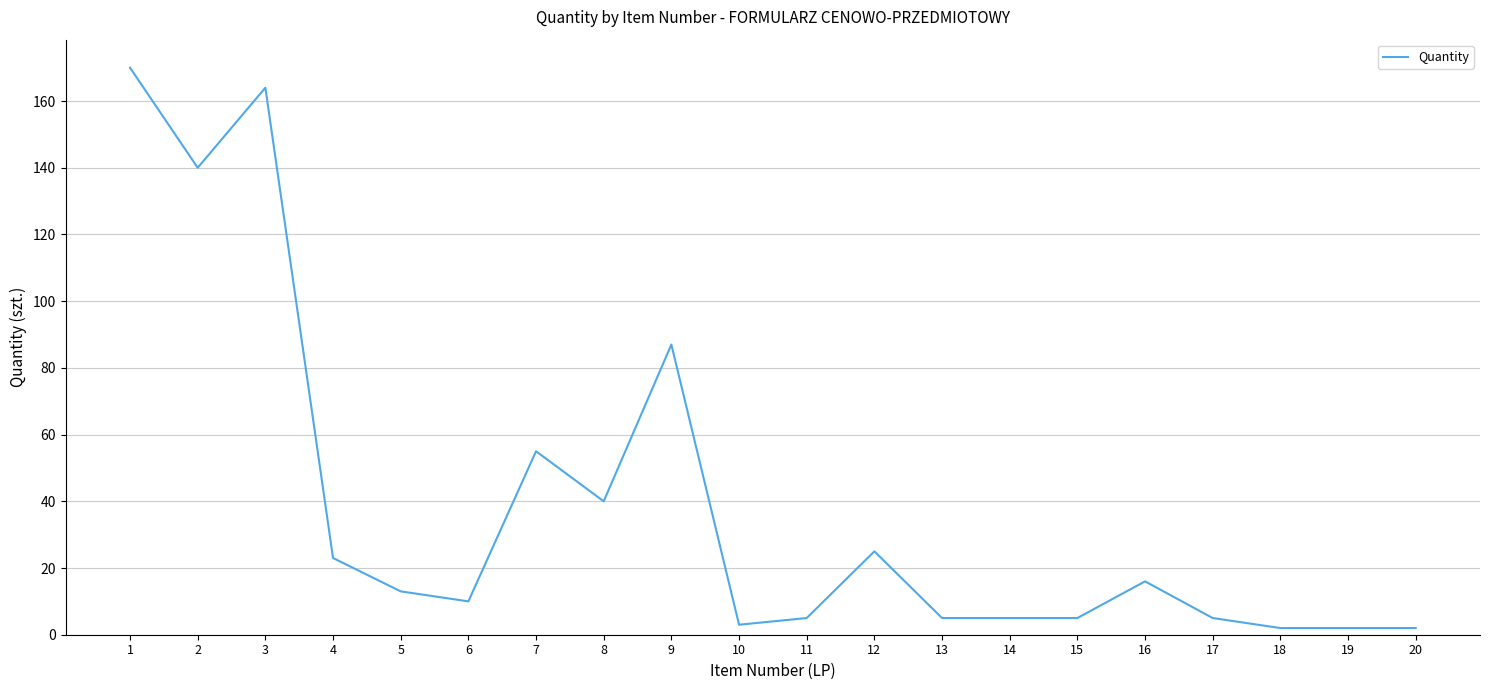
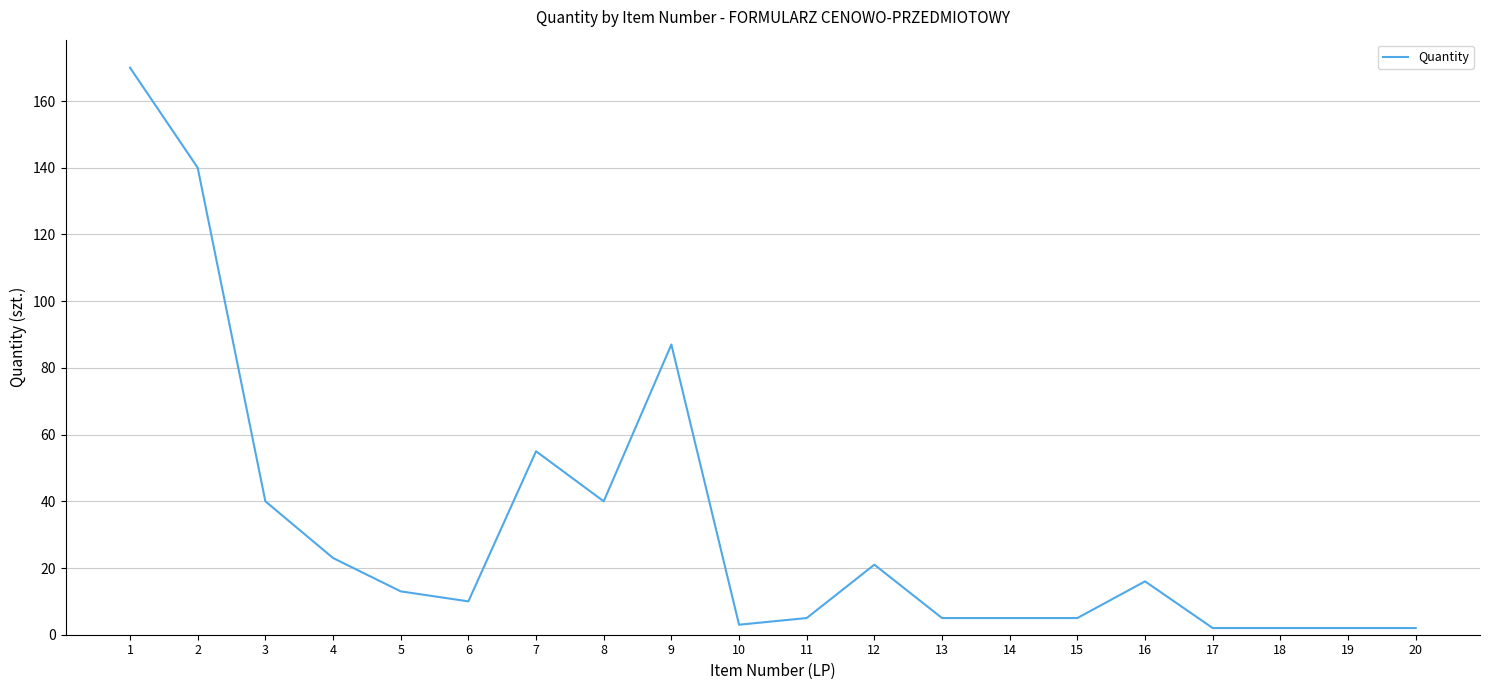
3: 164 -> 40
12: 25 -> 21
17: 5 -> 2
